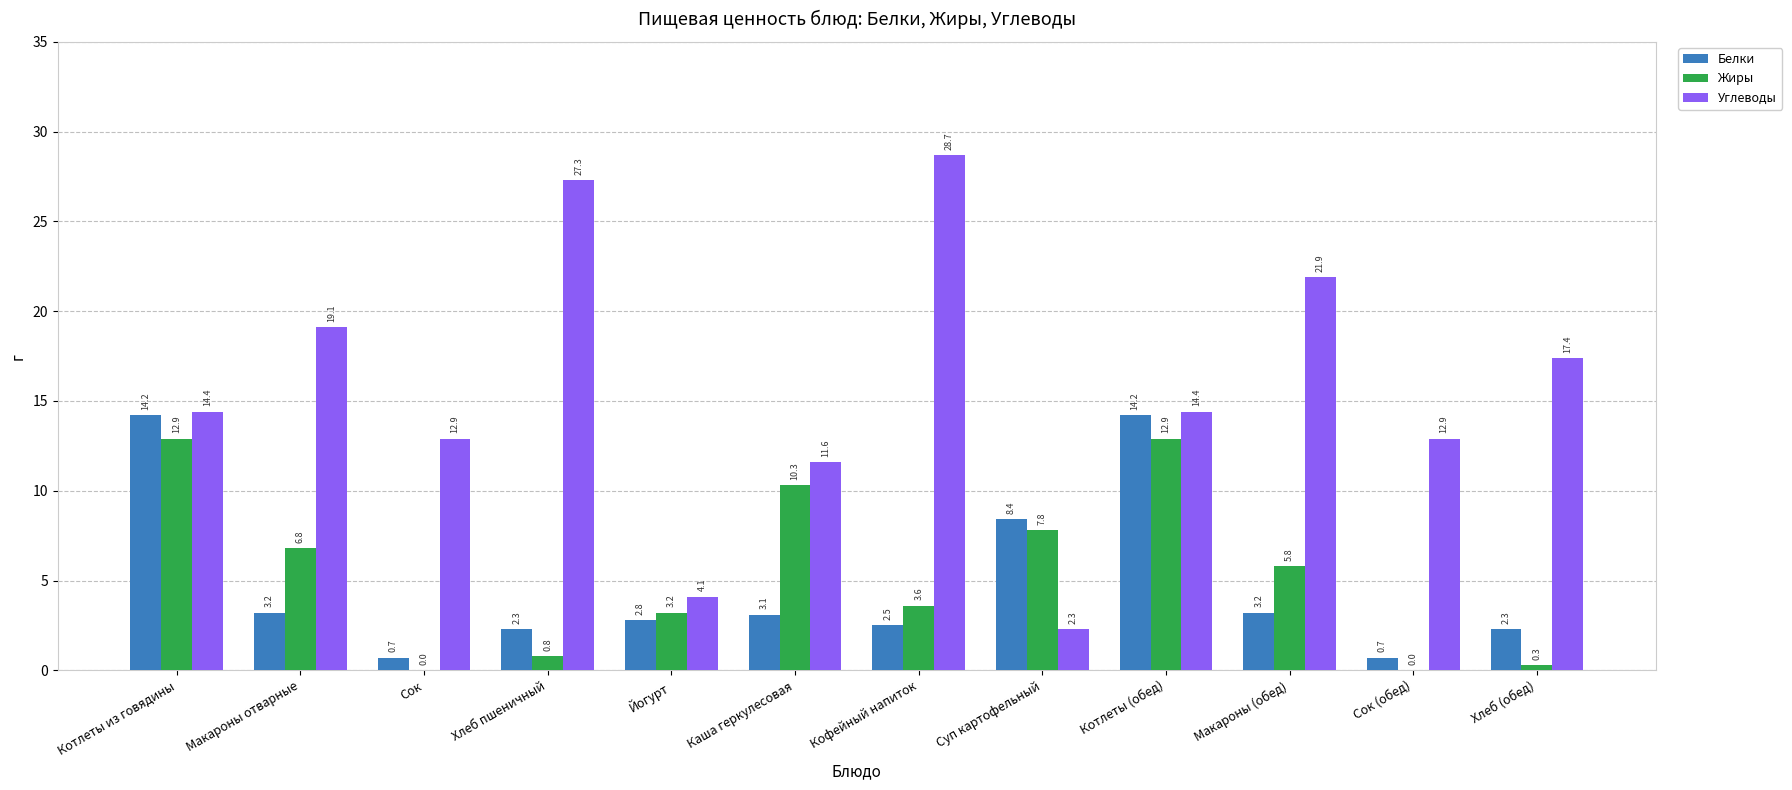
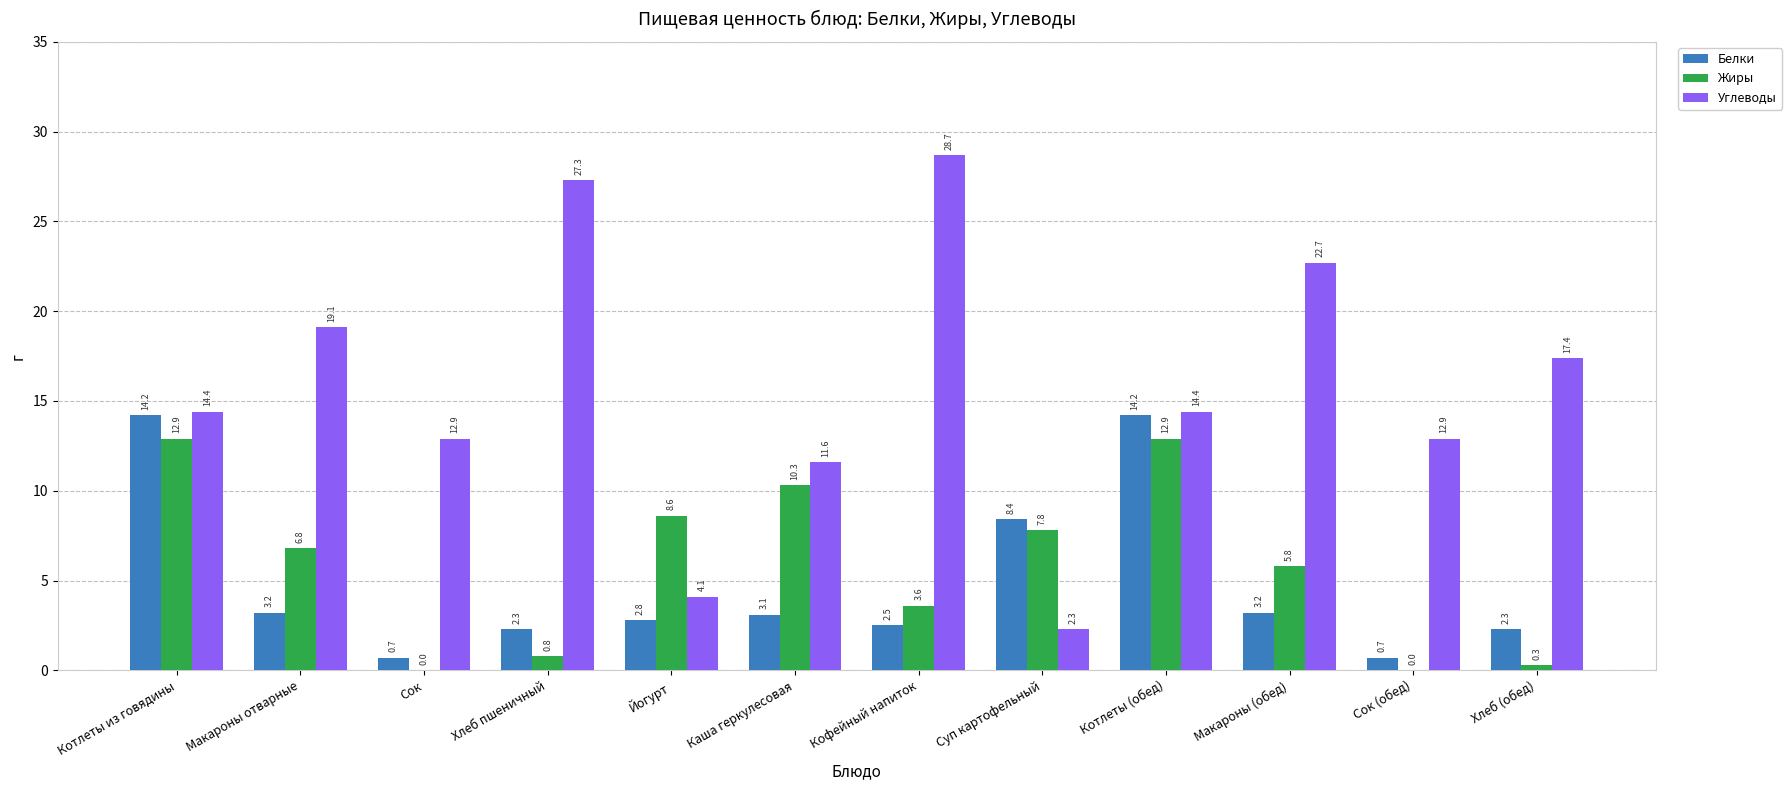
Жиры, Йогурт: 3.2 -> 8.6
Углеводы, Макароны (обед): 21.9 -> 22.7
